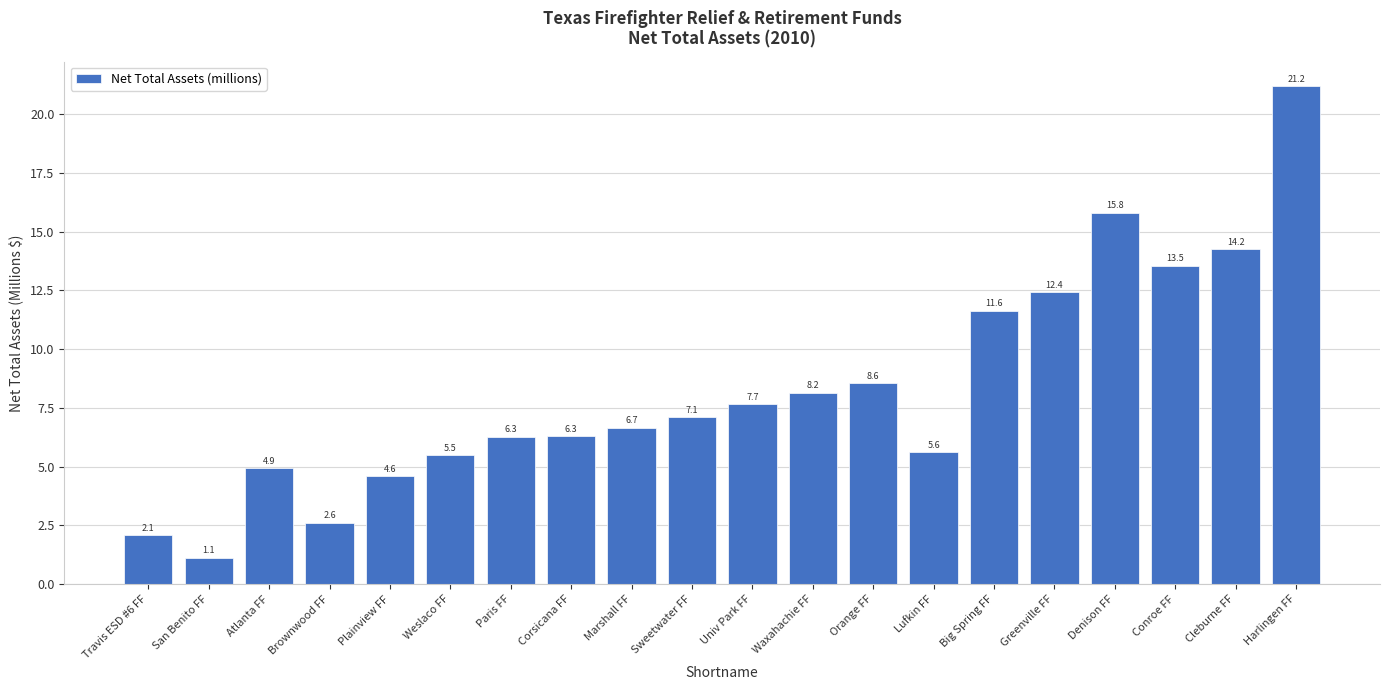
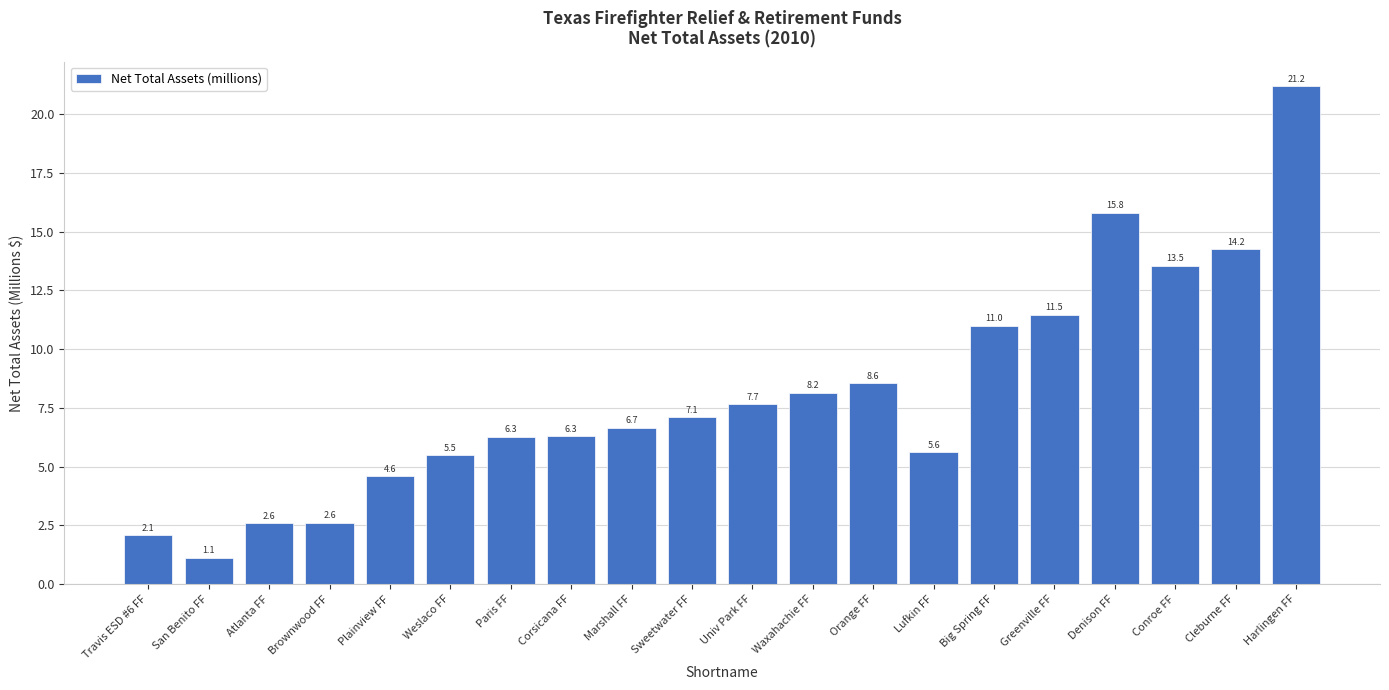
Atlanta FF: 4.9 -> 2.6
Big Spring FF: 11.6 -> 11.0
Greenville FF: 12.4 -> 11.5
